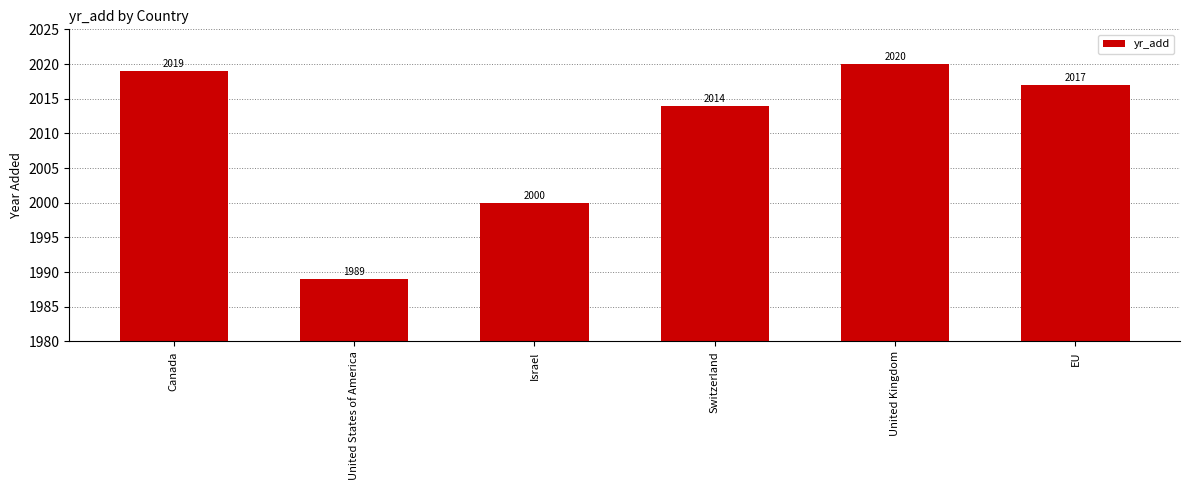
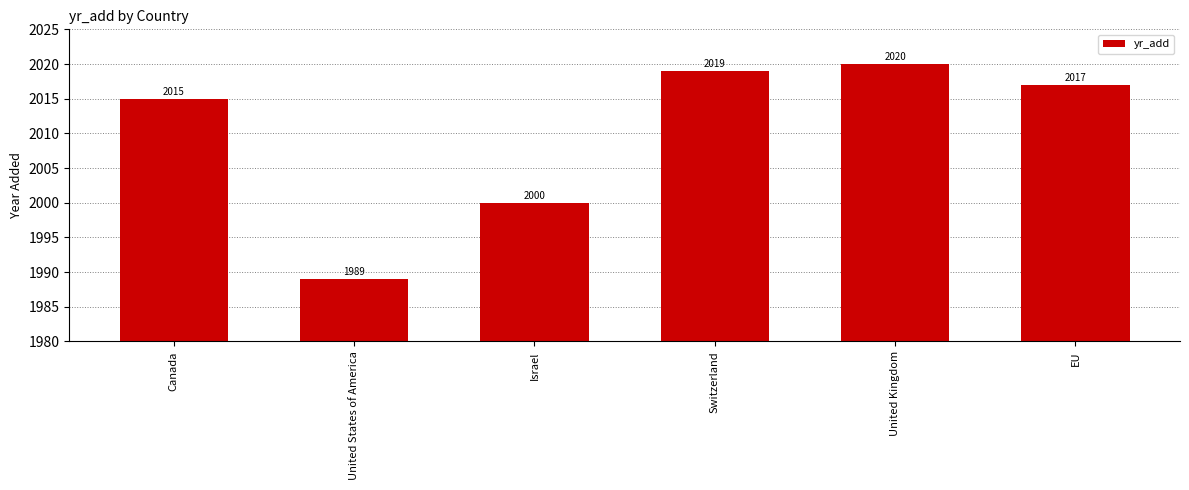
Canada: 2019 -> 2015
Switzerland: 2014 -> 2019
